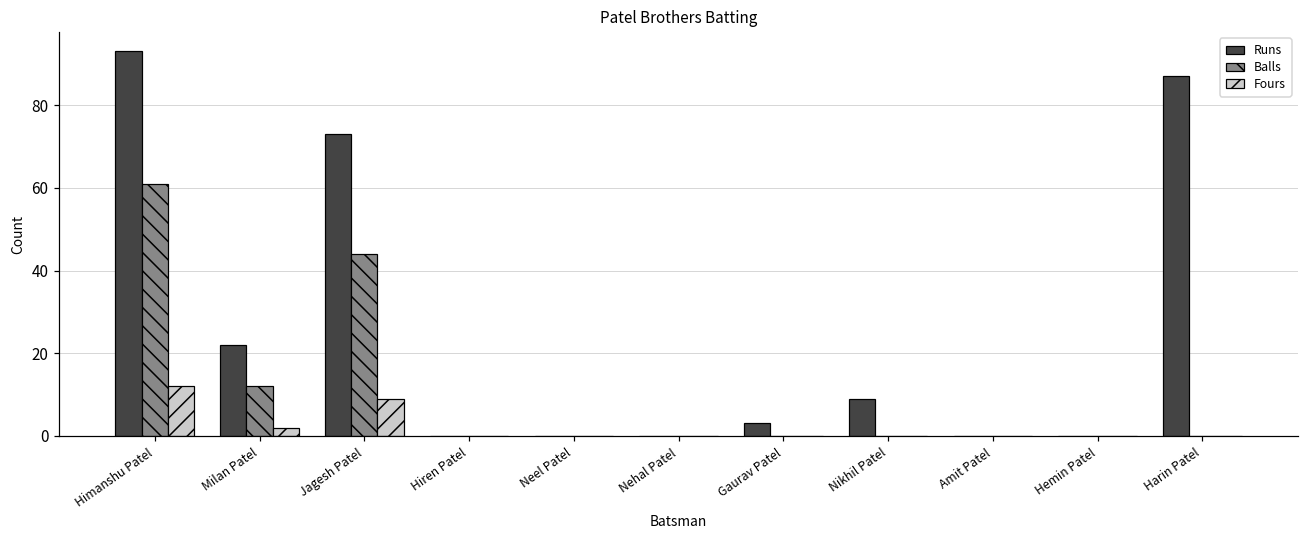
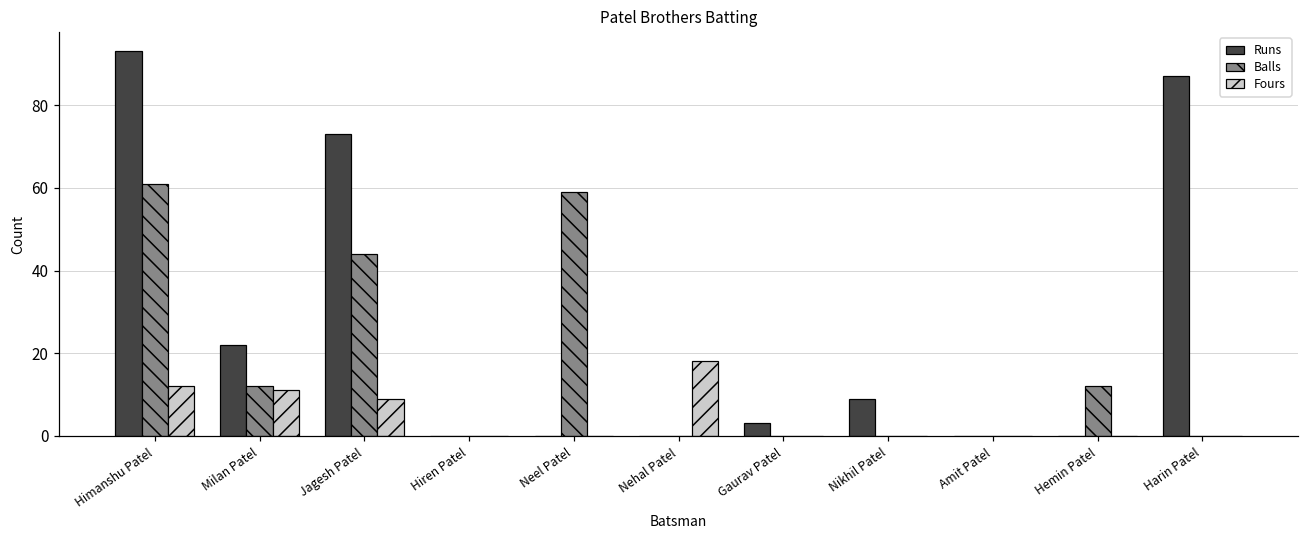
Fours, Milan Patel: 2 -> 11
Balls, Neel Patel: 0 -> 59
Fours, Nehal Patel: 0 -> 18
Balls, Hemin Patel: 0 -> 12
